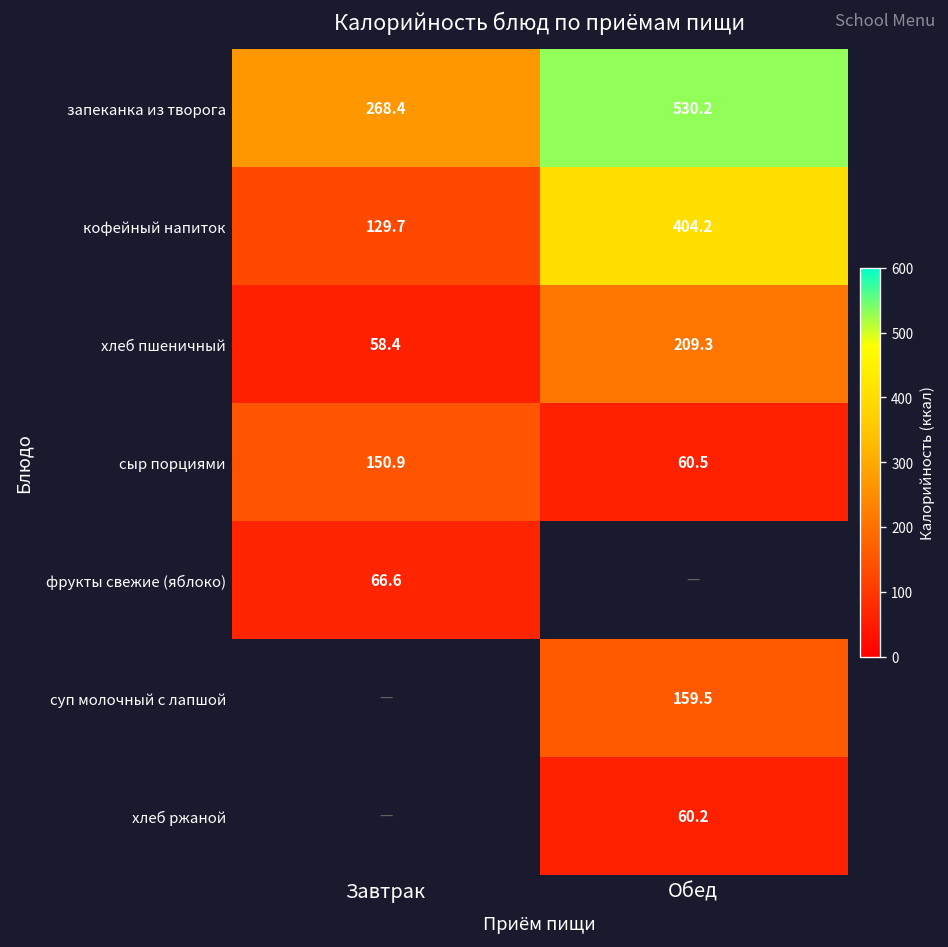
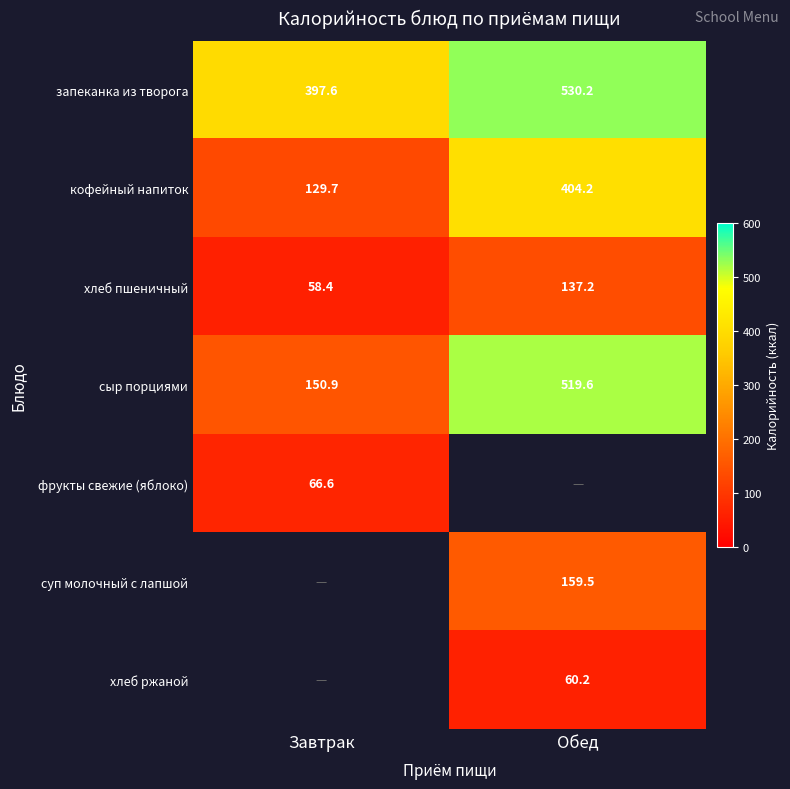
запеканка из творога, Завтрак: 268.4 -> 397.6
хлеб пшеничный, Обед: 209.3 -> 137.2
сыр порциями, Обед: 60.5 -> 519.6
